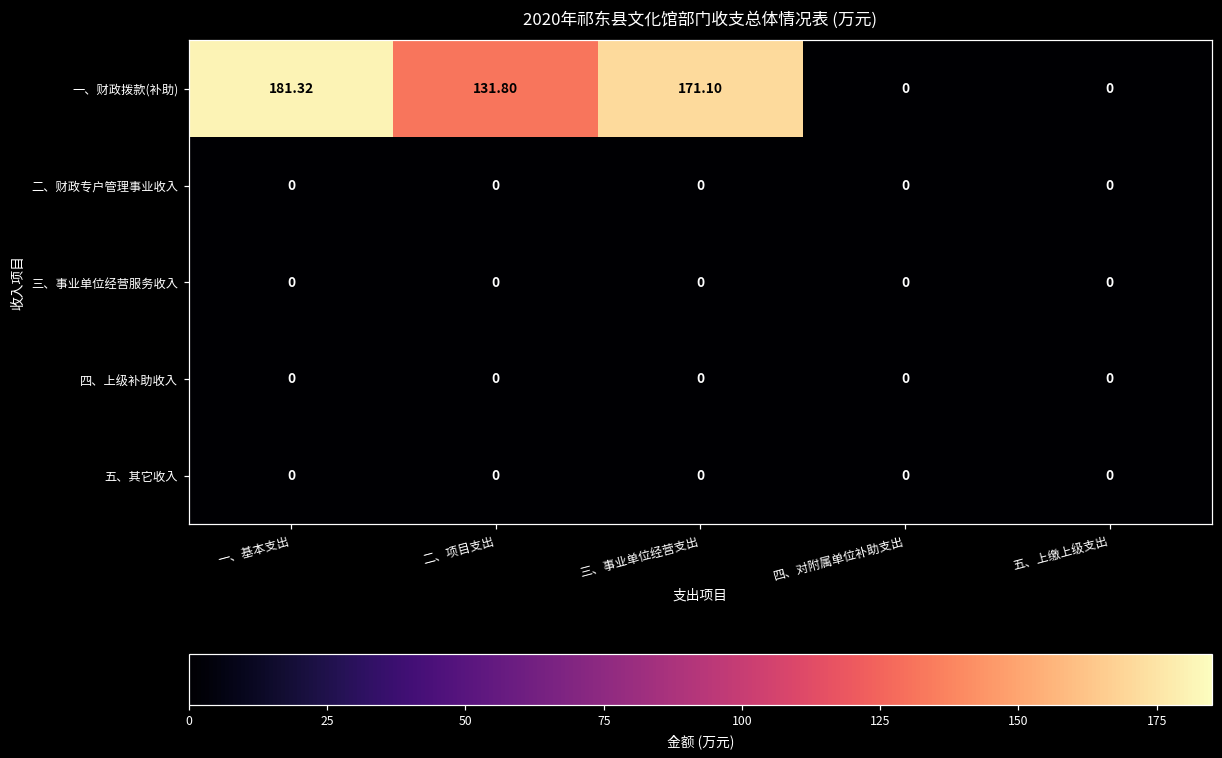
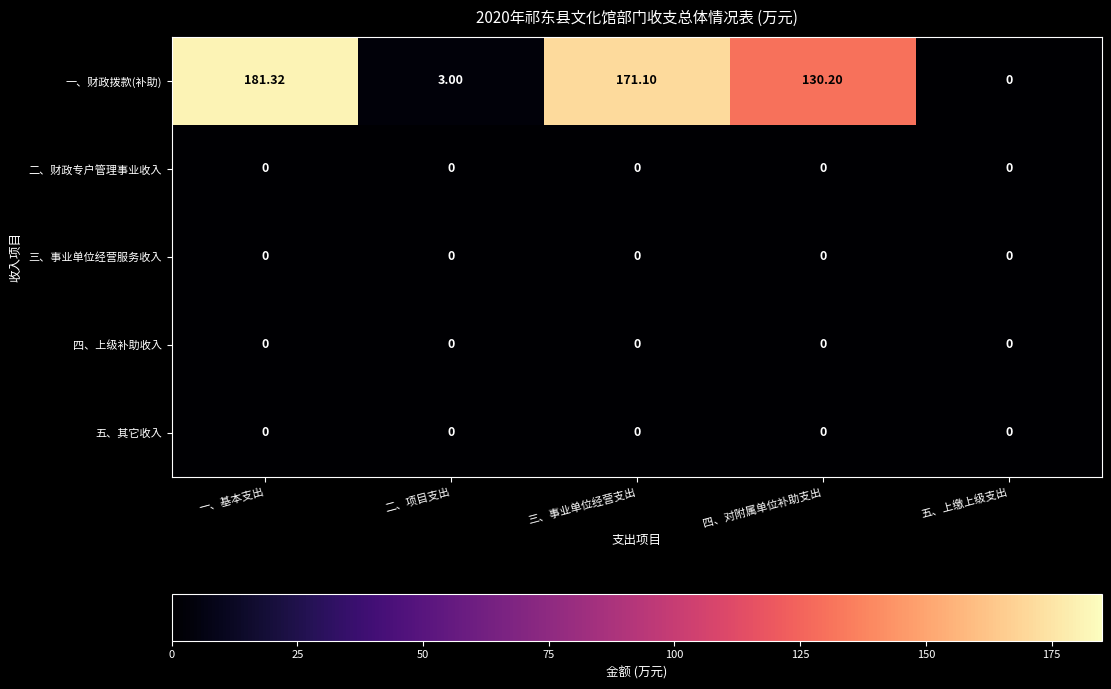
一、财政拨款(补助), 二、项目支出: 131.80 -> 3.00
一、财政拨款(补助), 四、对附属单位补助支出: 0 -> 130.20
